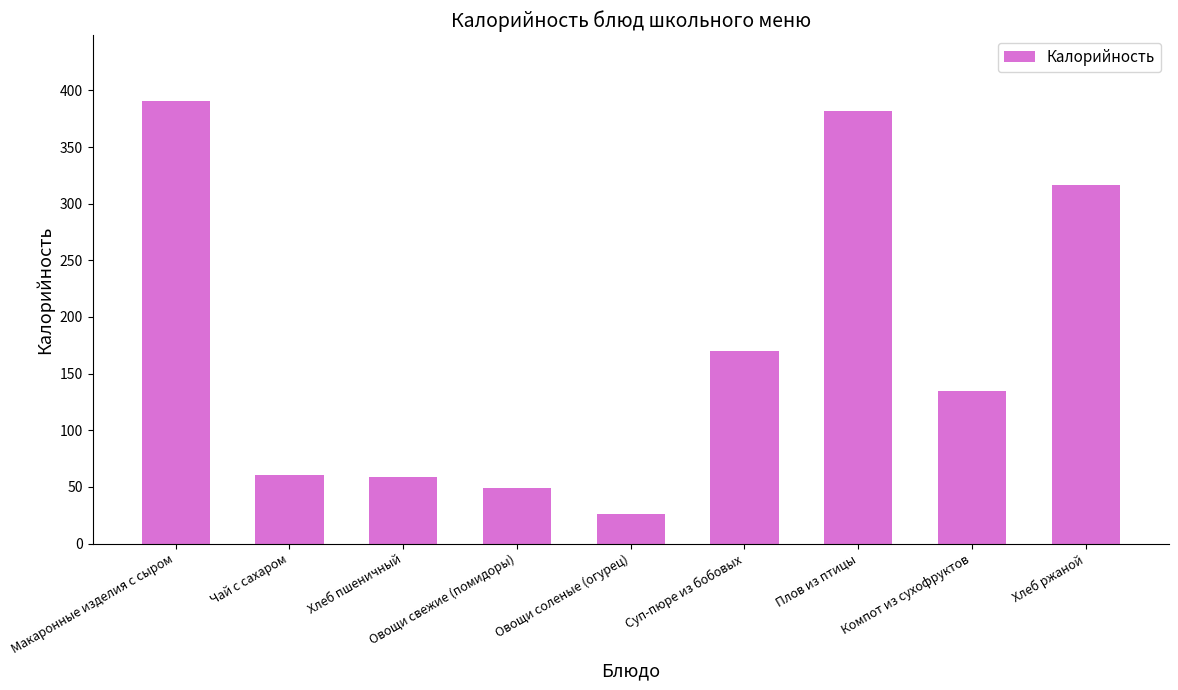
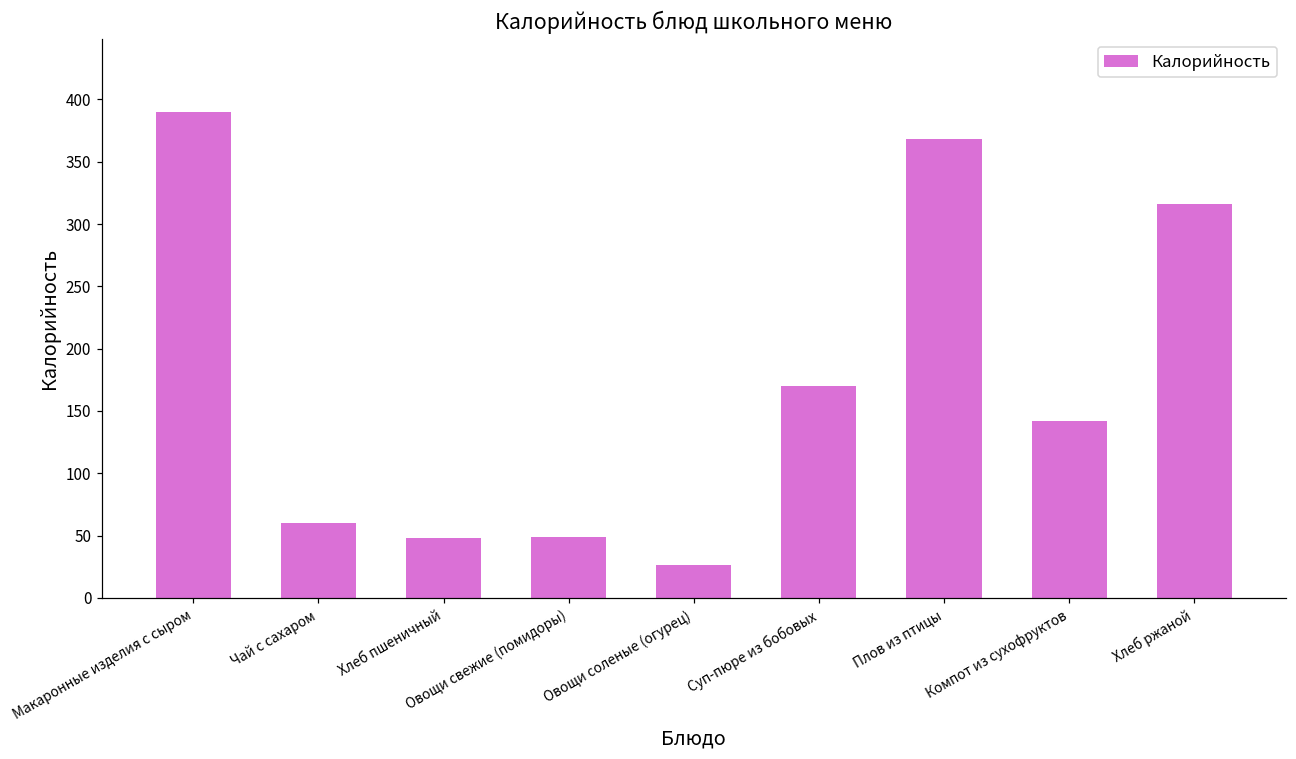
Хлеб пшеничный: 59 -> 48
Плов из птицы: 382 -> 368
Компот из сухофруктов: 135 -> 142
